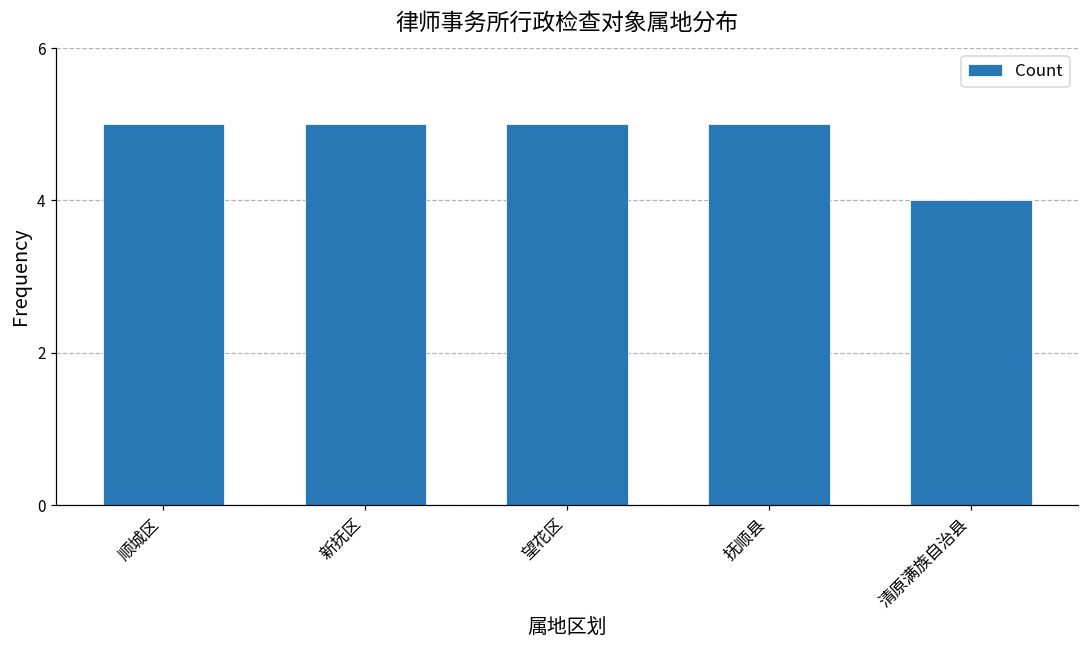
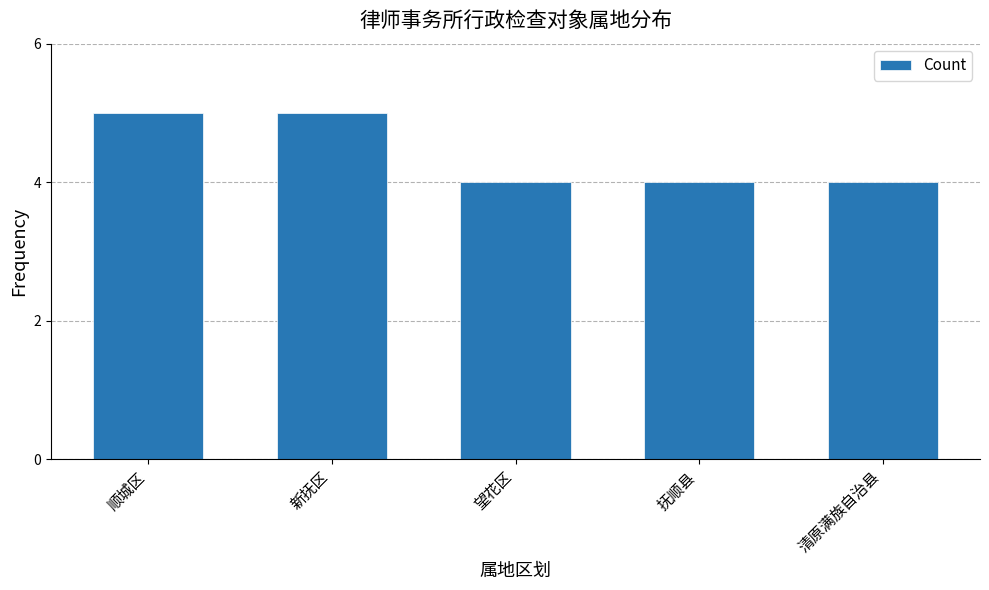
望花区: 5 -> 4
抚顺县: 5 -> 4
